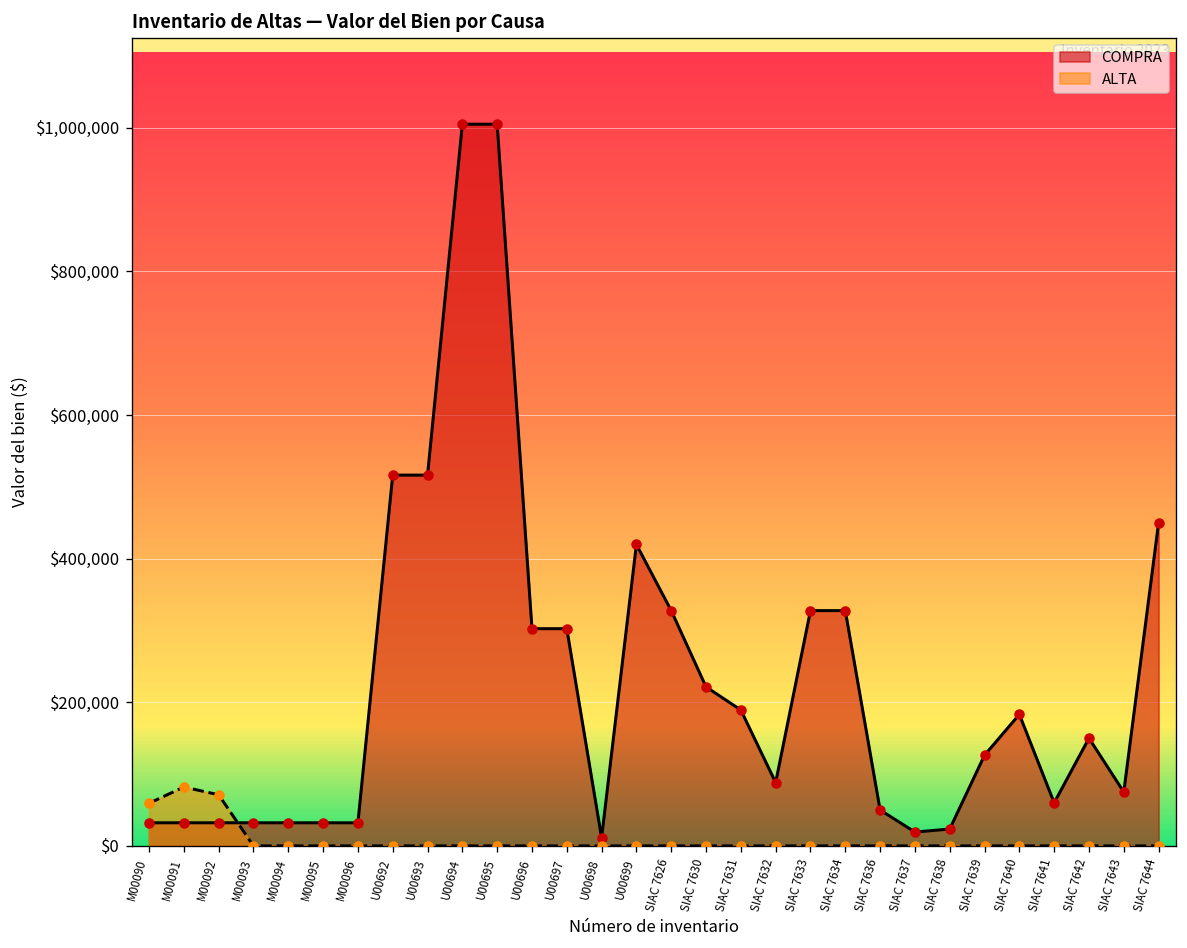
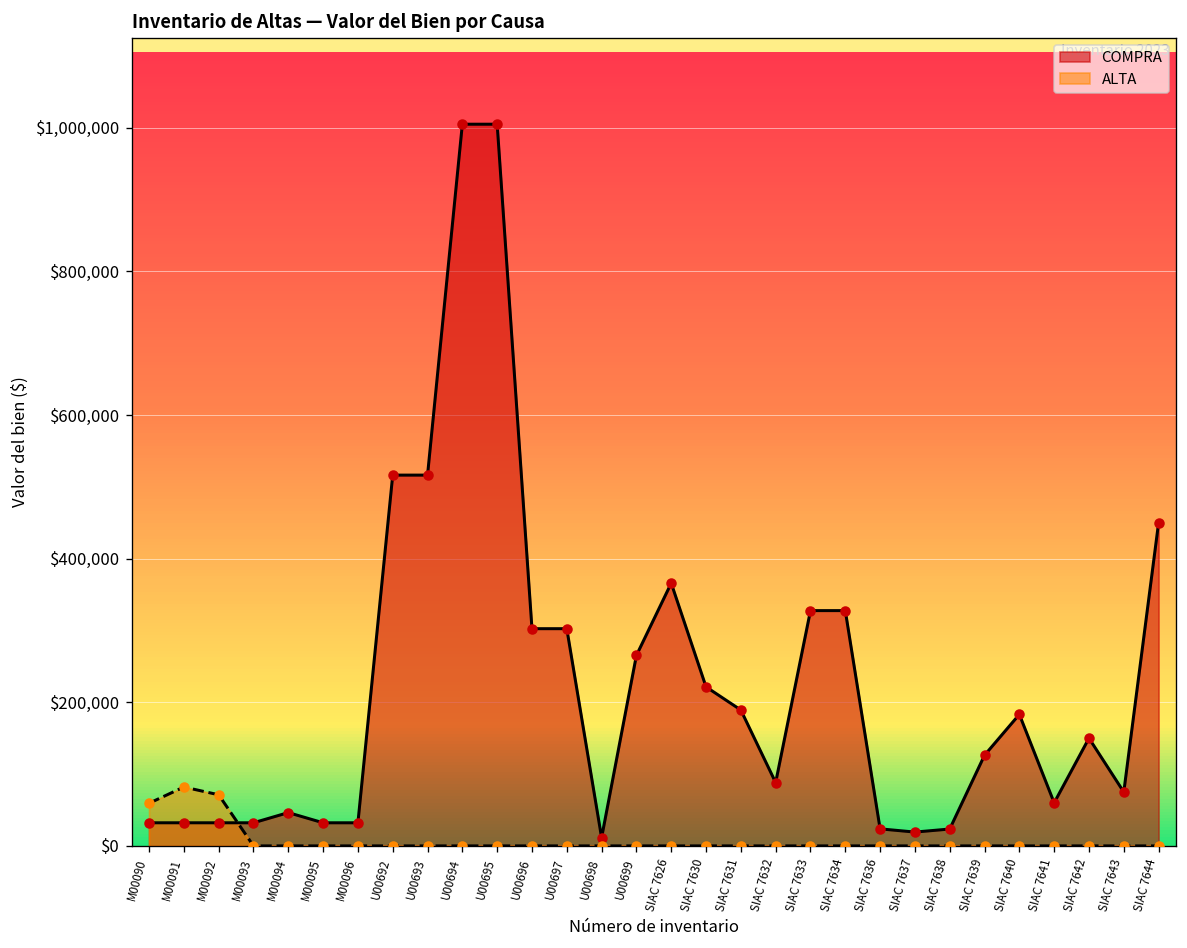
COMPRA, M00094: $30,000 -> $50,000
COMPRA, U00699: $420,000 -> $270,000
COMPRA, SIAC 7626: $330,000 -> $370,000
COMPRA, SIAC 7636: $50,000 -> $20,000
